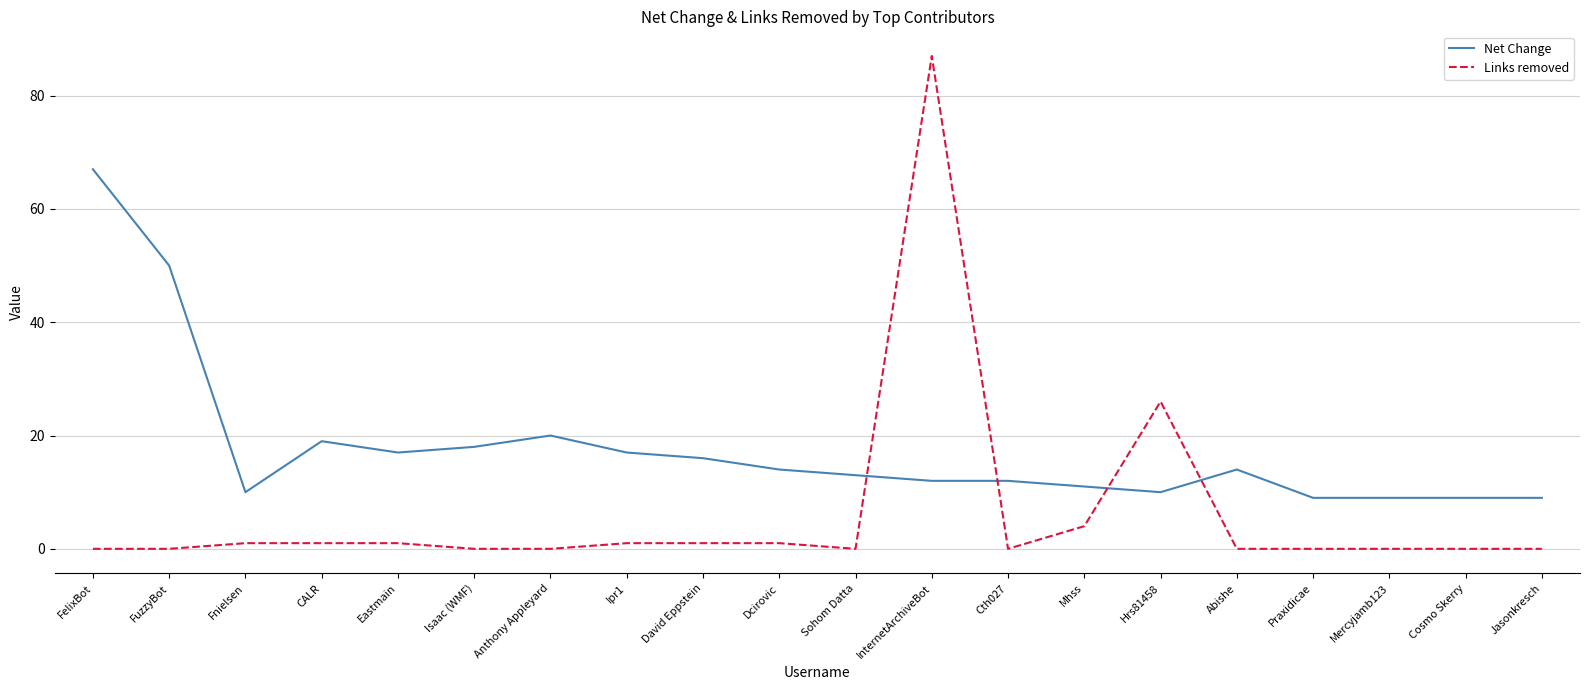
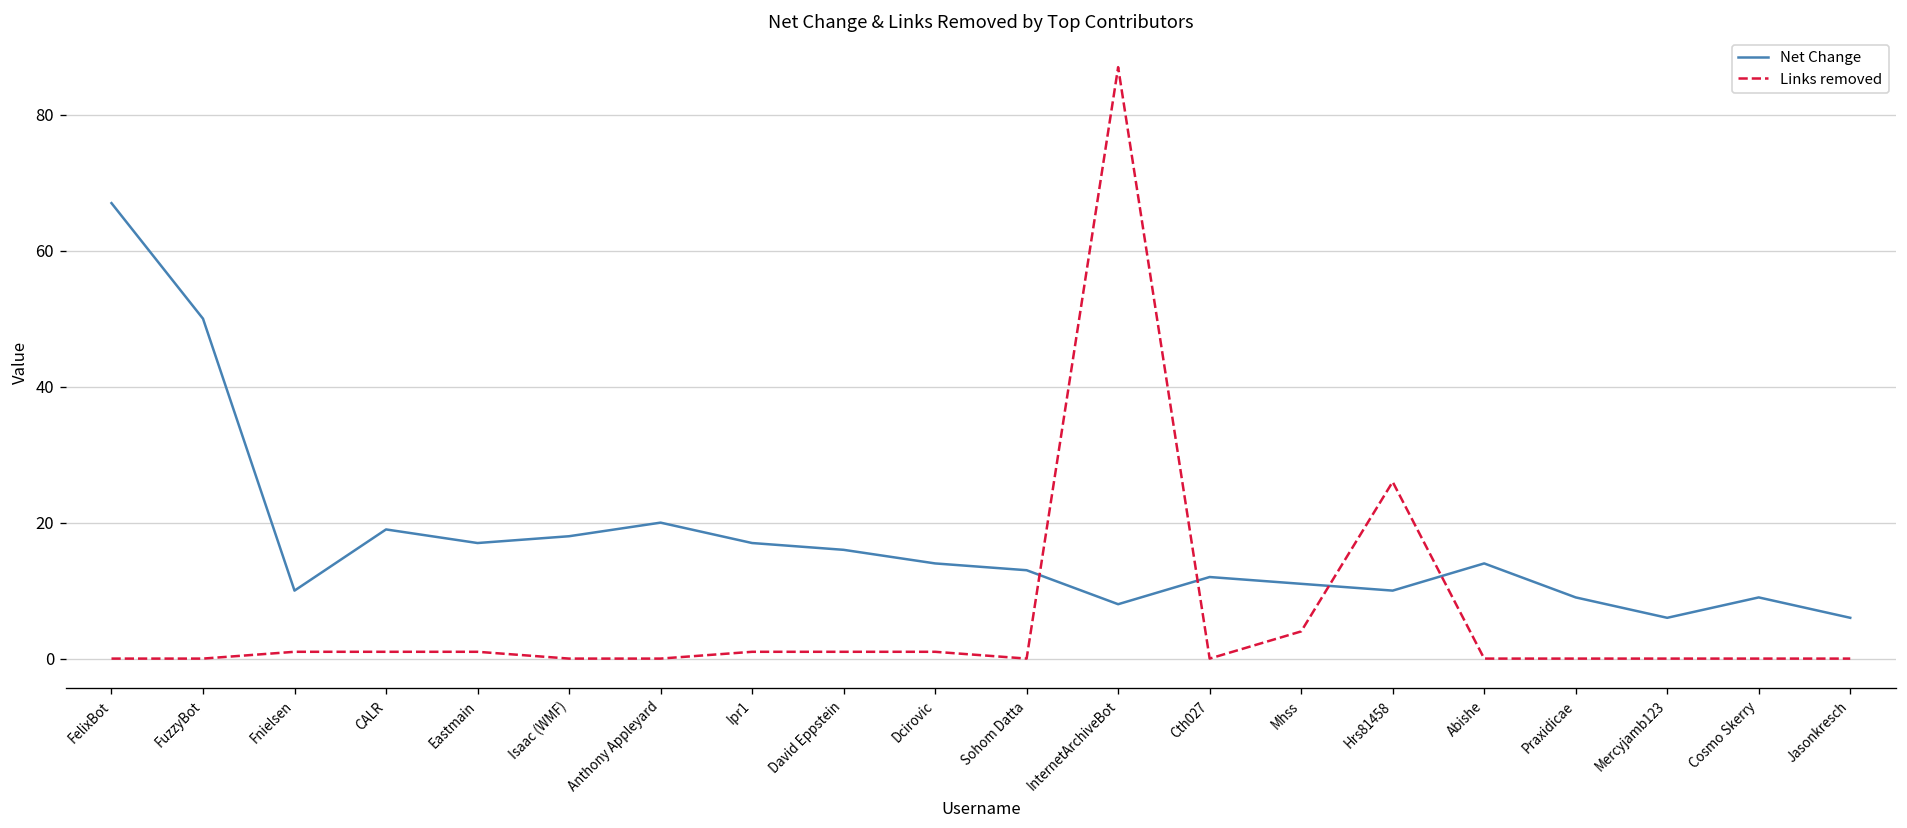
Net Change, InternetArchiveBot: 12 -> 8
Net Change, Mercyjamb123: 9 -> 6
Net Change, Jasonkresch: 9 -> 6
